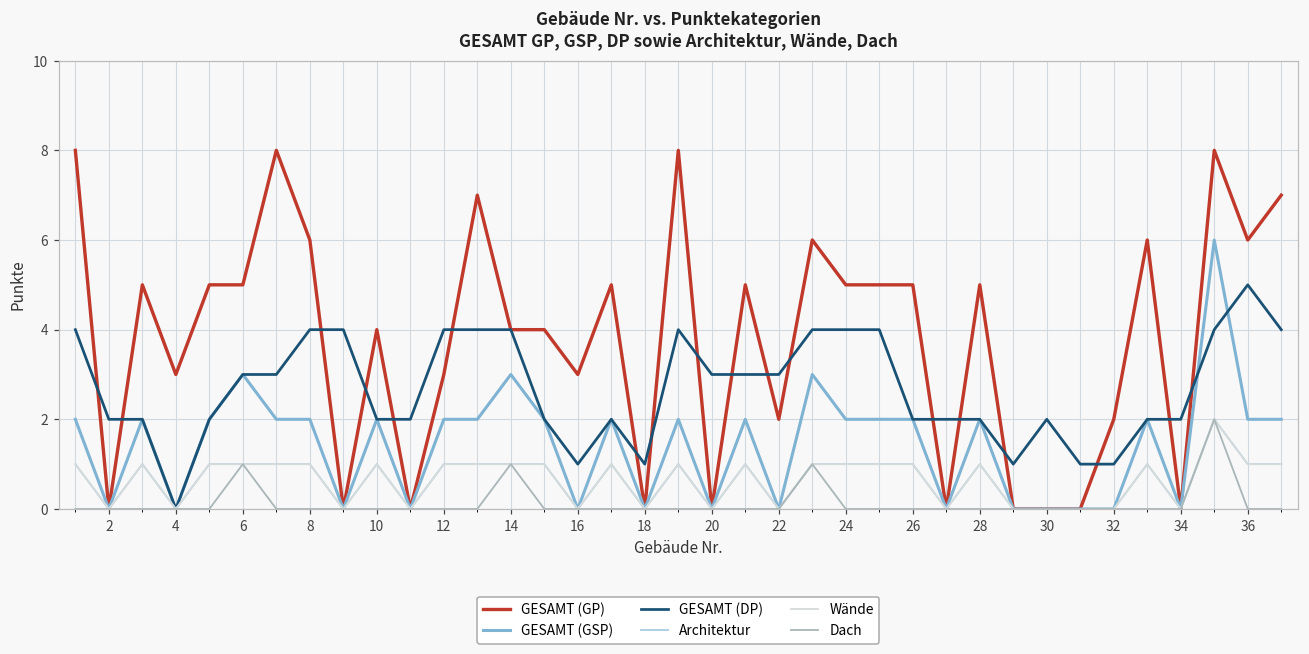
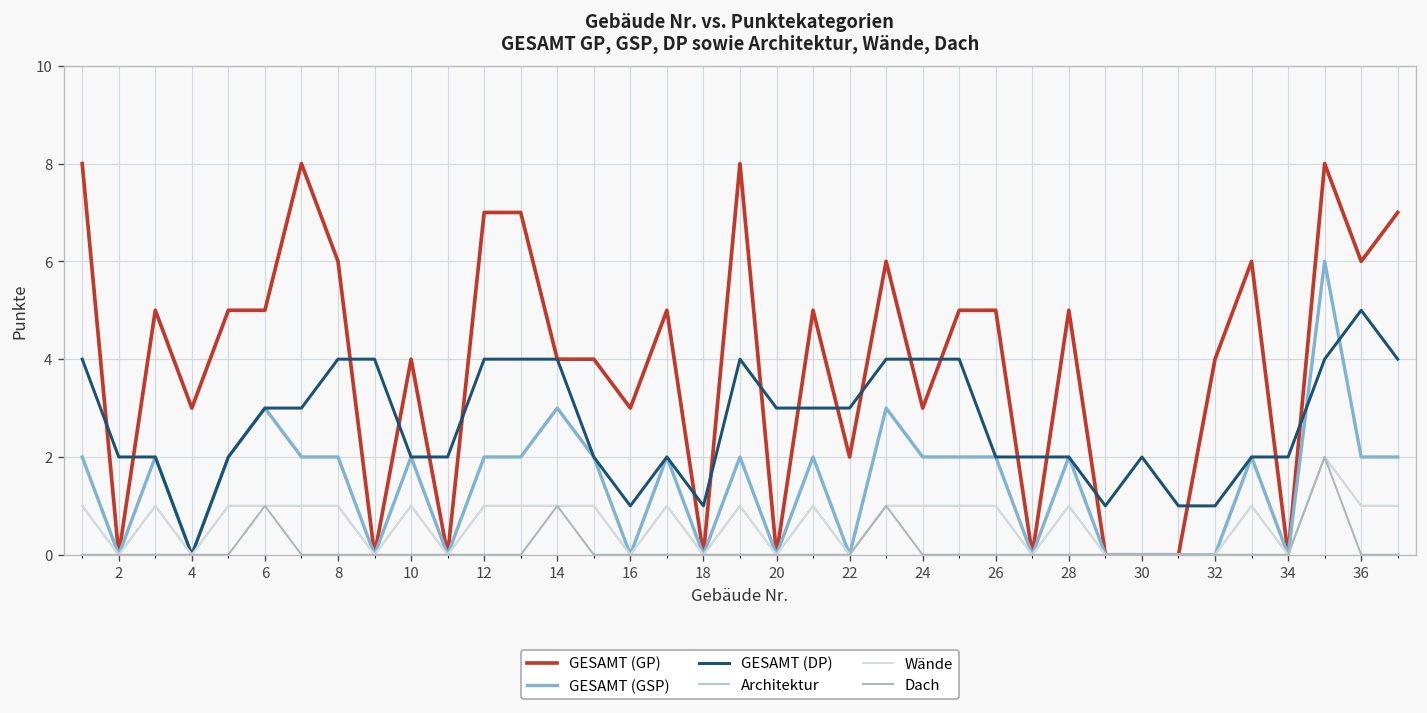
GESAMT (GP), 12: 3 -> 7
GESAMT (GP), 24: 5 -> 3
GESAMT (GP), 32: 2 -> 4
